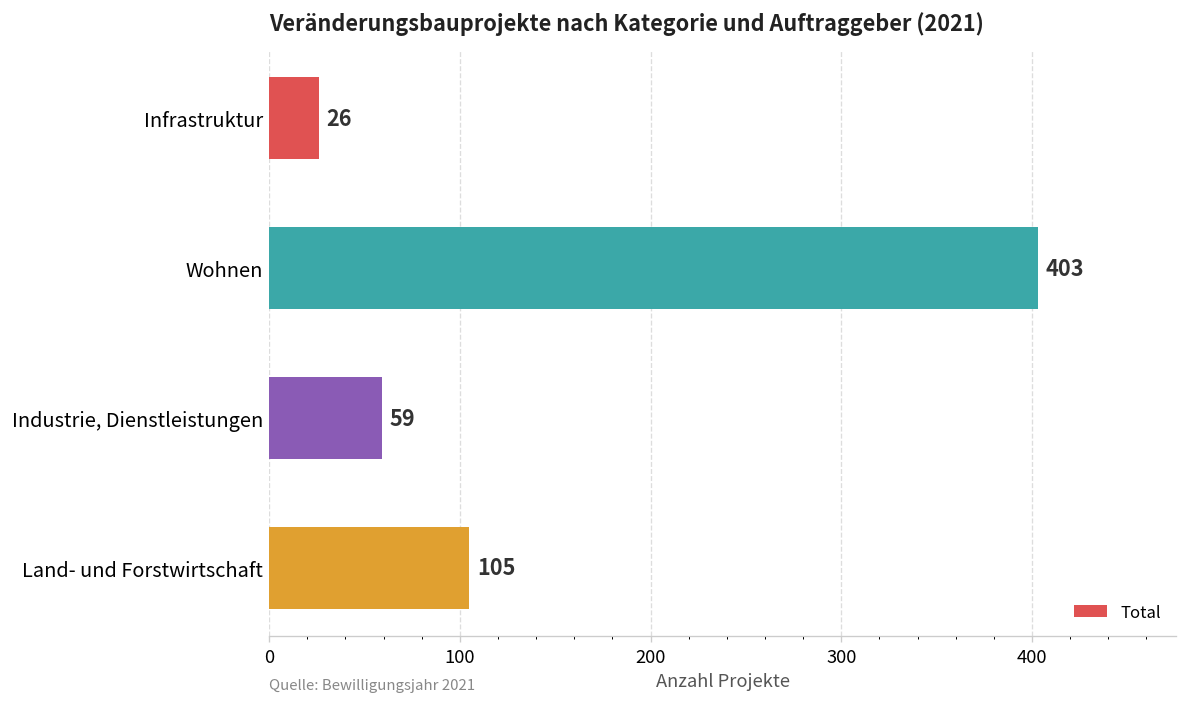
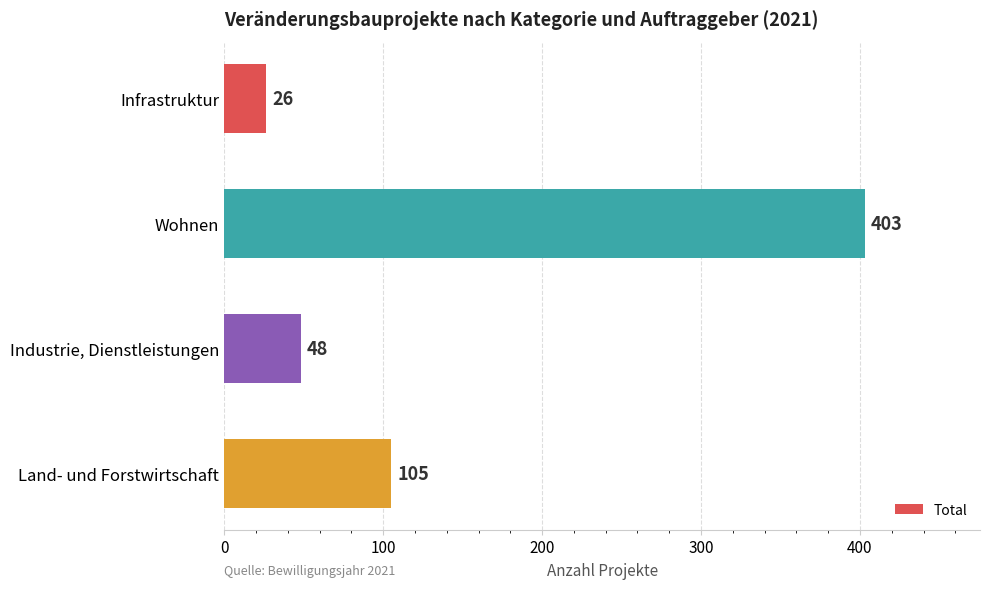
Industrie, Dienstleistungen: 59 -> 48
